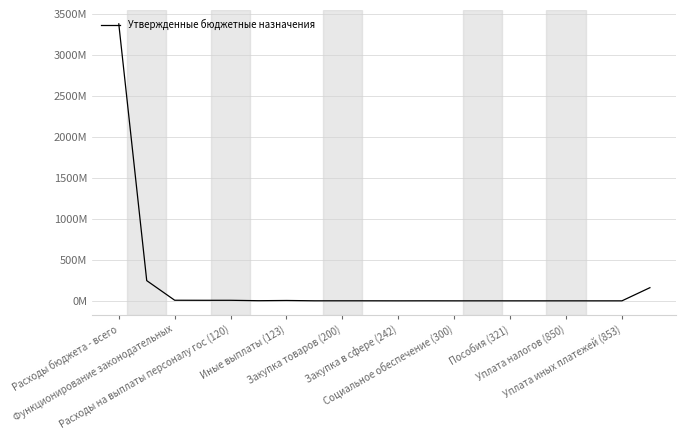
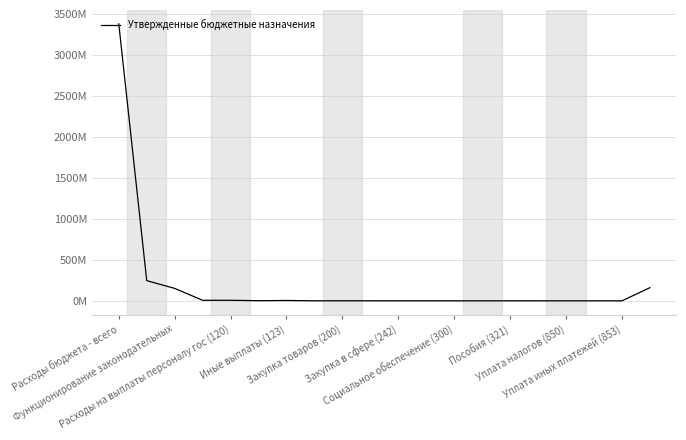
Функционирование законодательных: 0 -> 200000000
